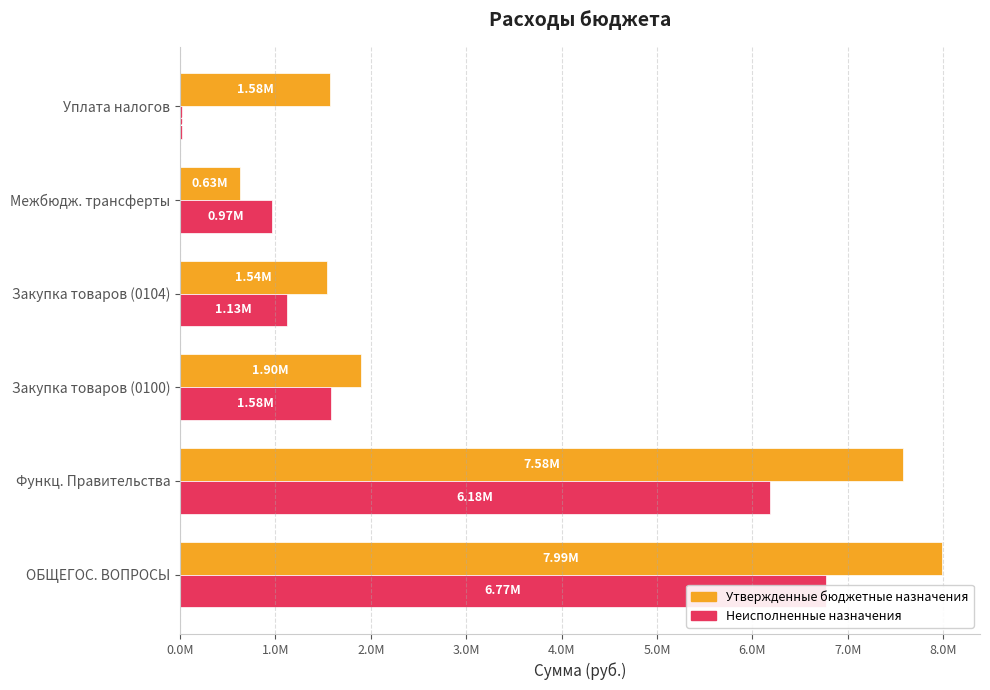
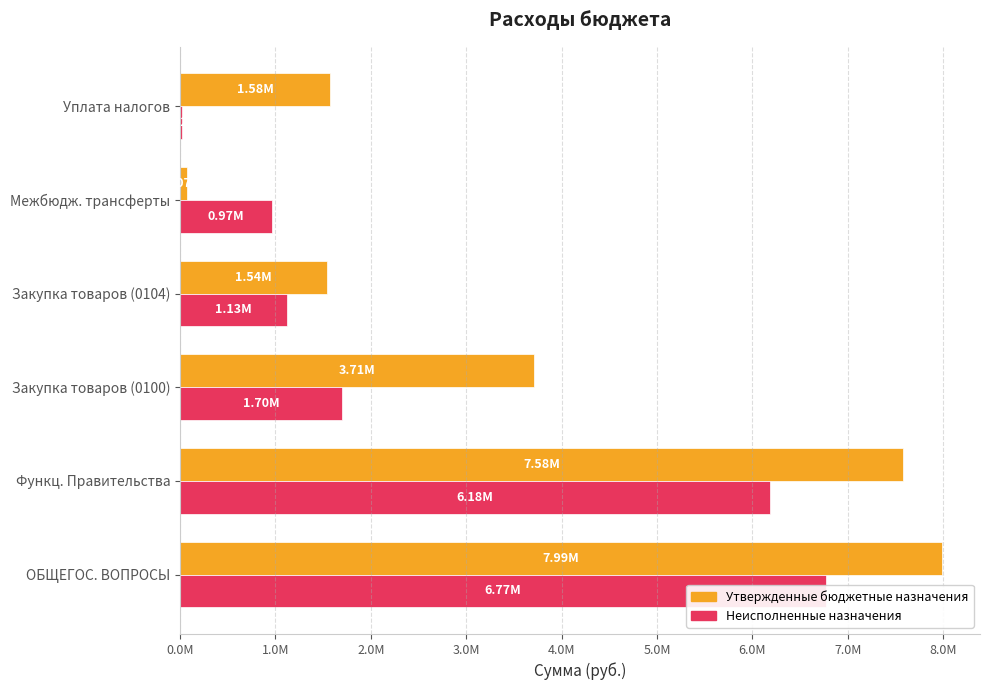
Утвержденные бюджетные назначения, Межбюдж. трансферты: 600000 -> 100000
Утвержденные бюджетные назначения, Закупка товаров (0100): 1.90M -> 3.71M
Неисполненные назначения, Закупка товаров (0100): 1.58M -> 1.70M
